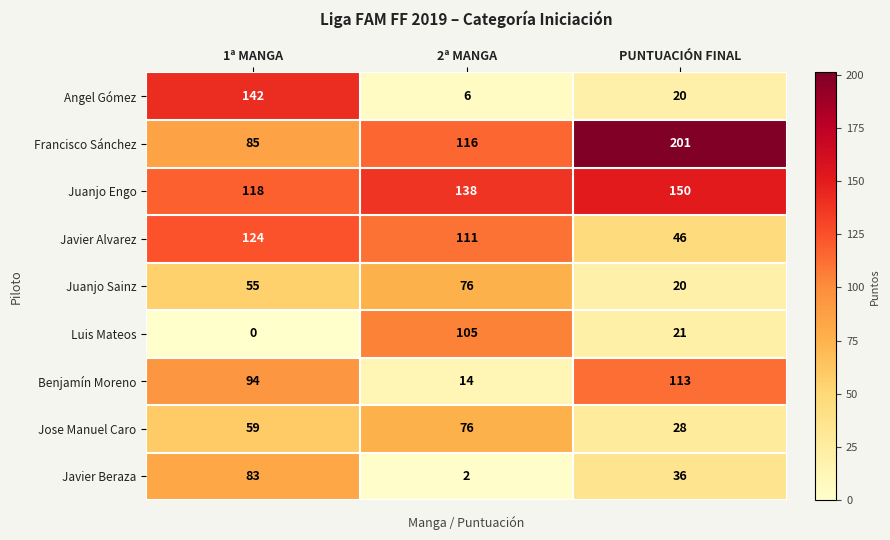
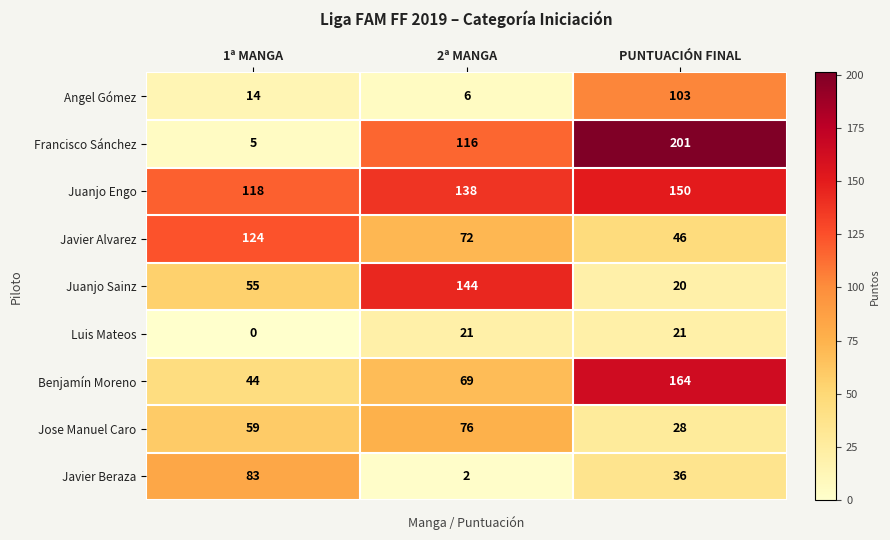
Angel Gómez, 1ª MANGA: 142 -> 14
Angel Gómez, PUNTUACIÓN FINAL: 20 -> 103
Francisco Sánchez, 1ª MANGA: 85 -> 5
Javier Alvarez, 2ª MANGA: 111 -> 72
Juanjo Sainz, 2ª MANGA: 76 -> 144
Luis Mateos, 2ª MANGA: 105 -> 21
Benjamín Moreno, 1ª MANGA: 94 -> 44
Benjamín Moreno, 2ª MANGA: 14 -> 69
Benjamín Moreno, PUNTUACIÓN FINAL: 113 -> 164
